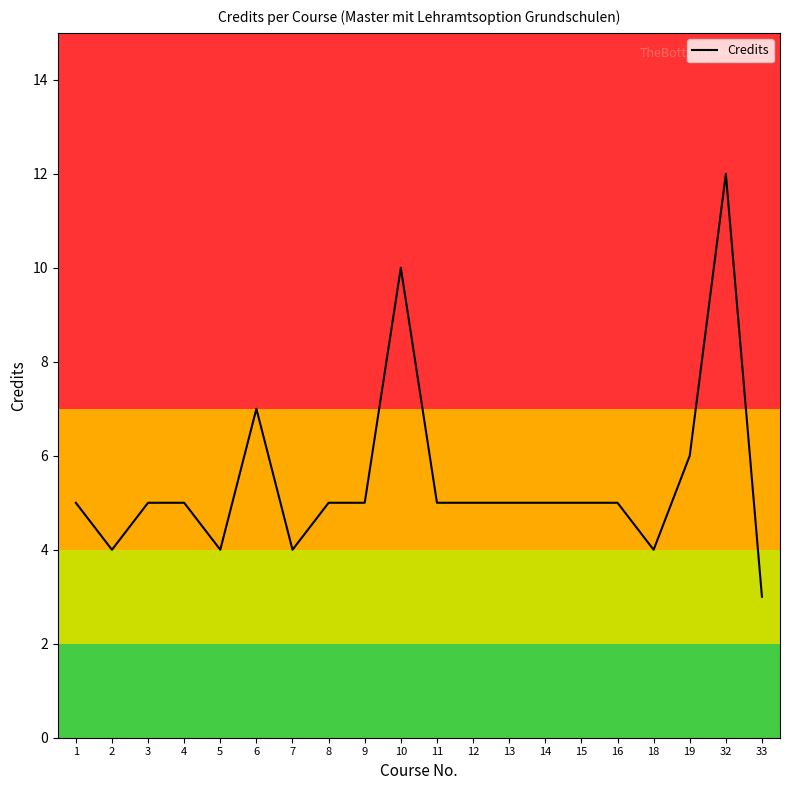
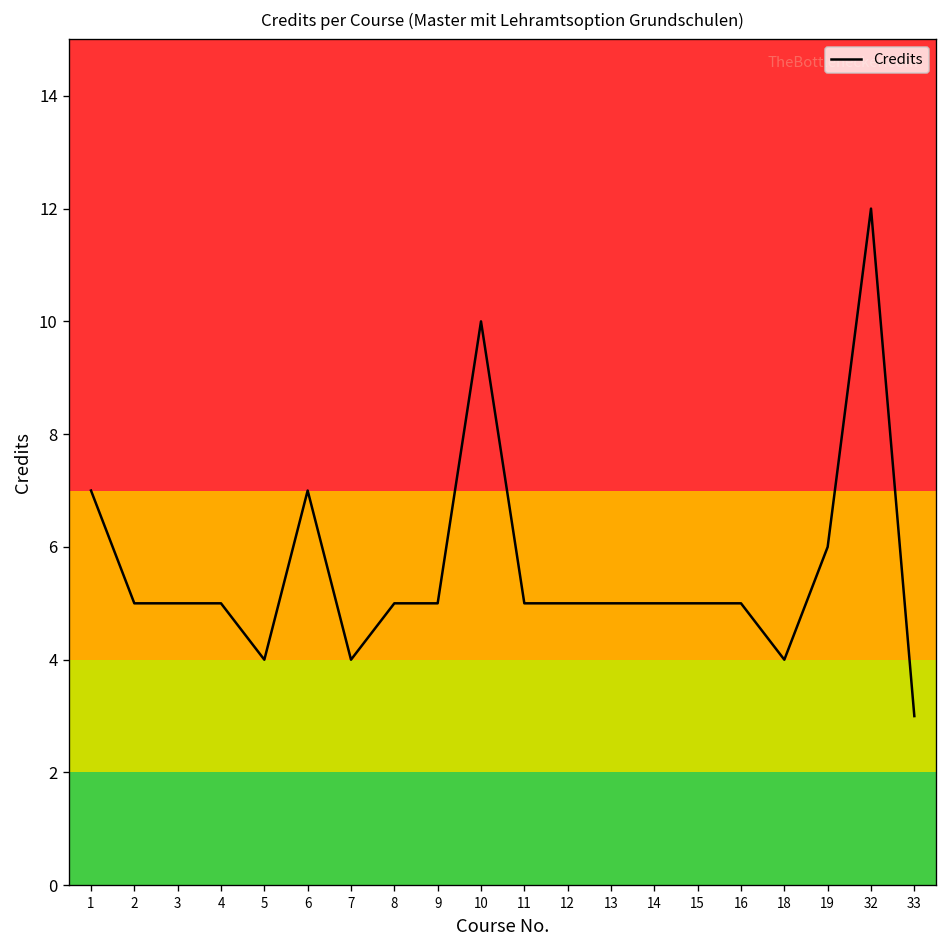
1: 5 -> 7
2: 4 -> 5
